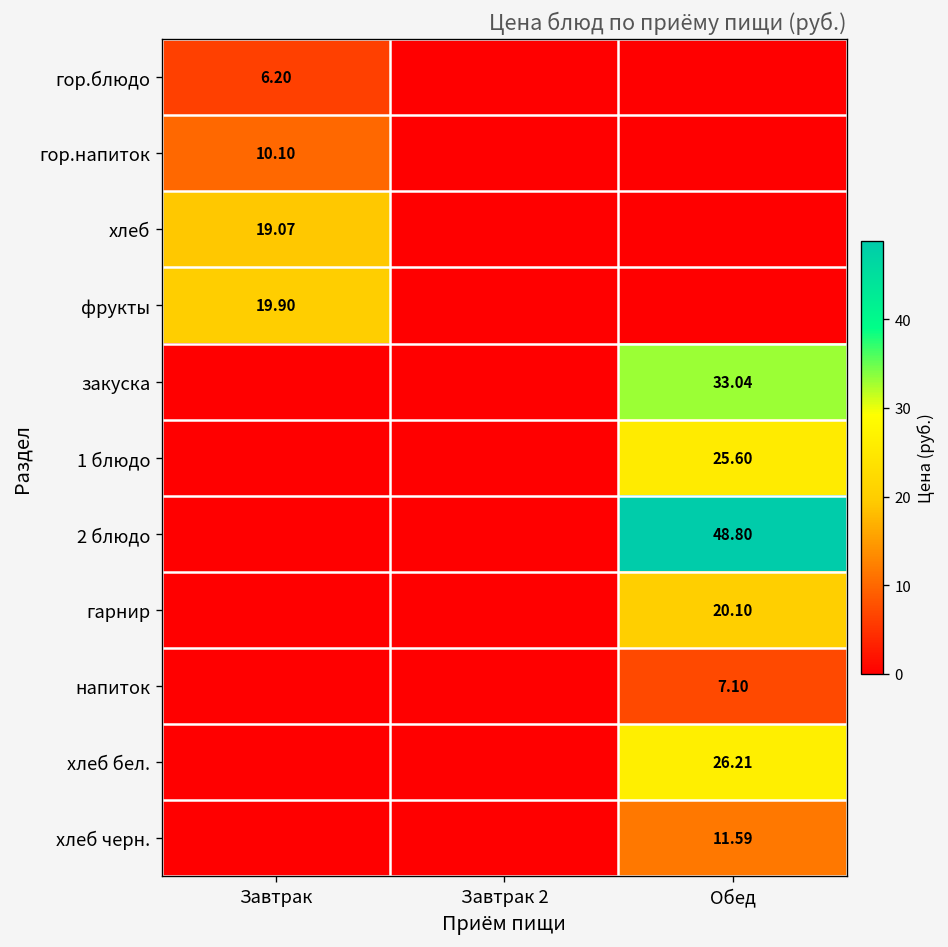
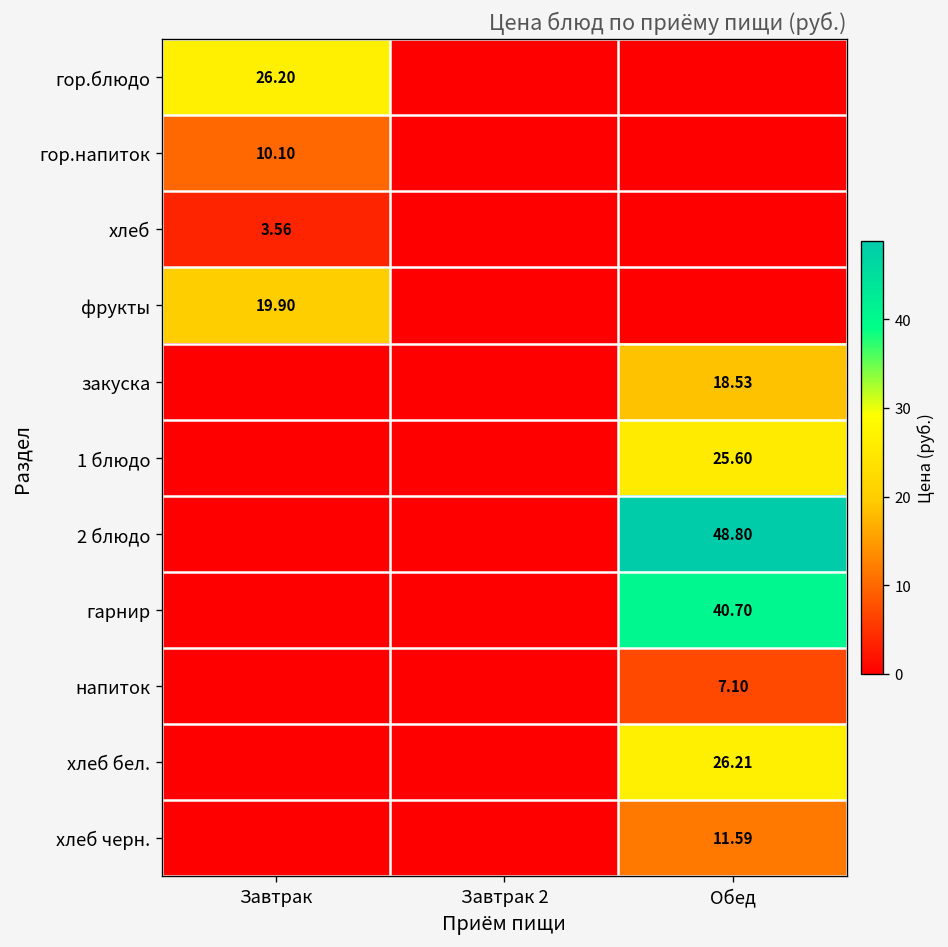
гор.блюдо, Завтрак: 6.20 -> 26.20
хлеб, Завтрак: 19.07 -> 3.56
закуска, Обед: 33.04 -> 18.53
гарнир, Обед: 20.10 -> 40.70
